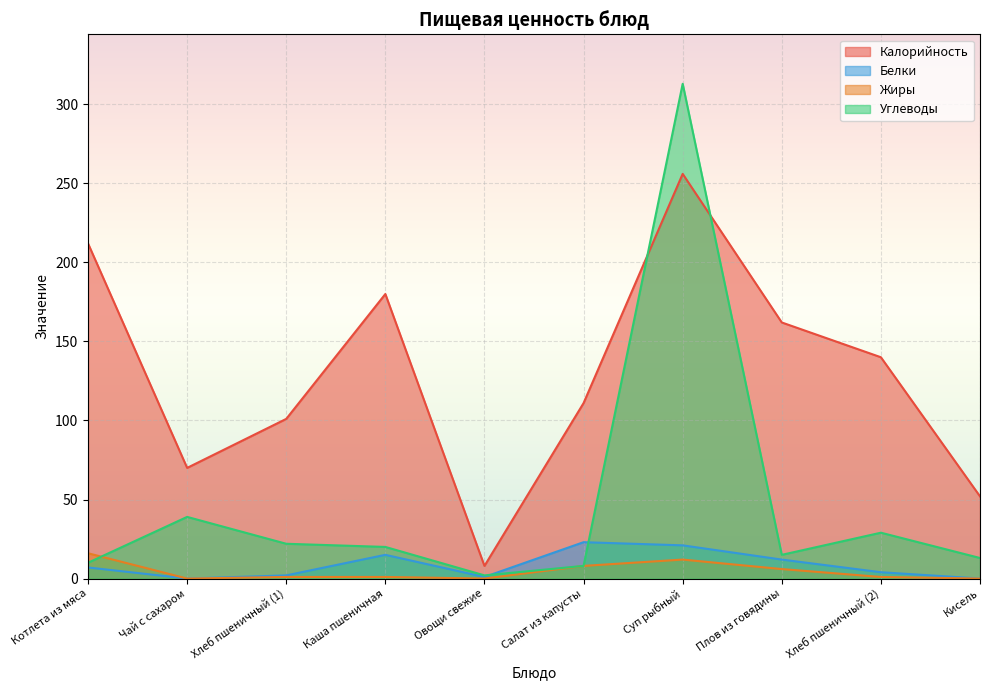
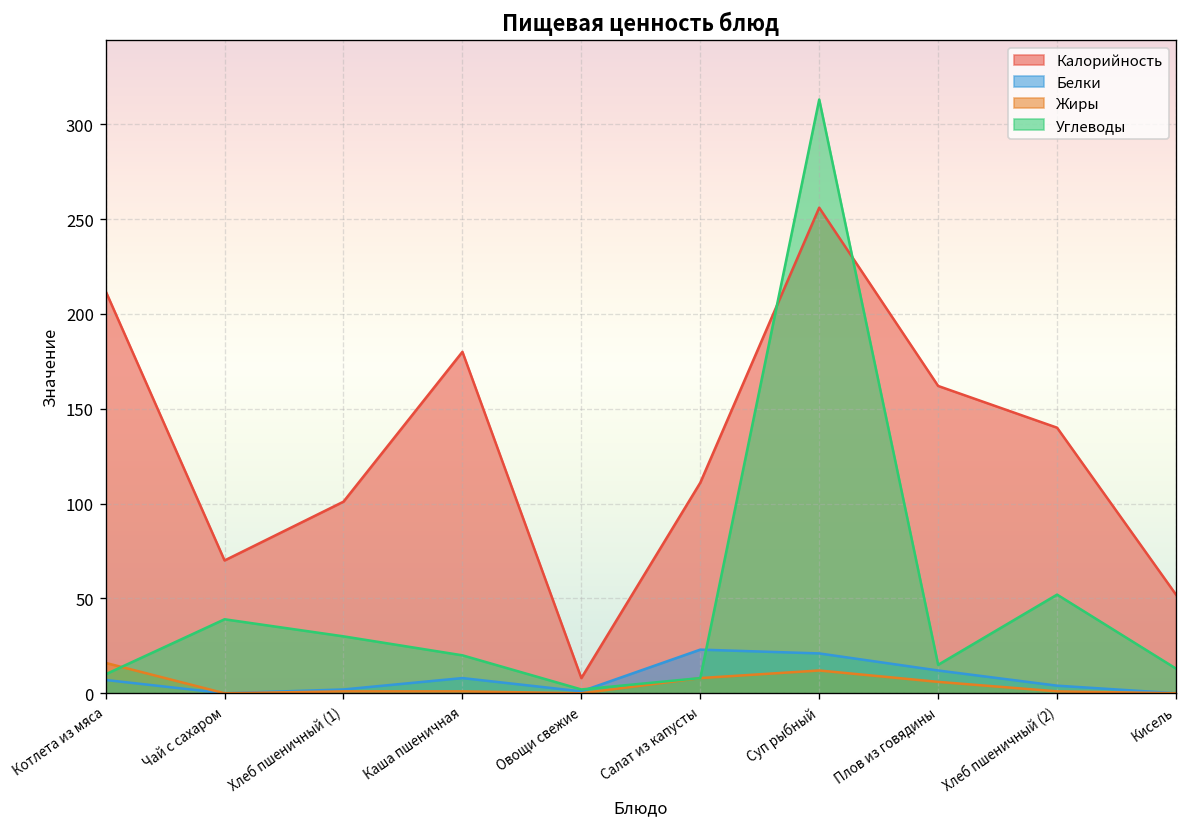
Углеводы, Хлеб пшеничный (1): 22 -> 30
Белки, Каша пшеничная: 15 -> 8
Углеводы, Хлеб пшеничный (2): 29 -> 52
